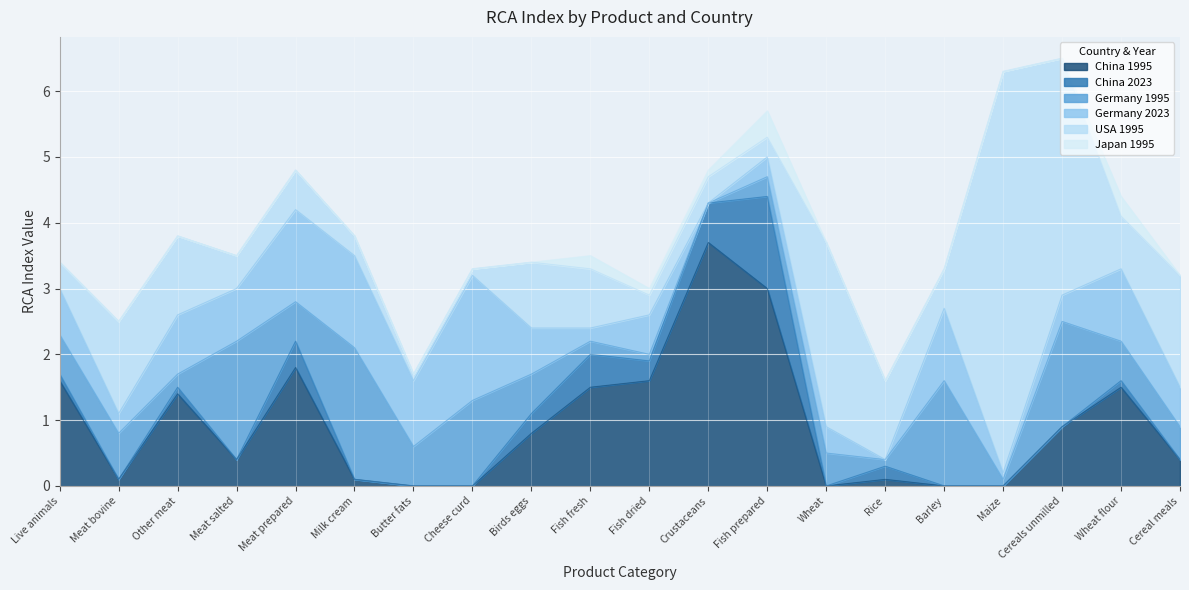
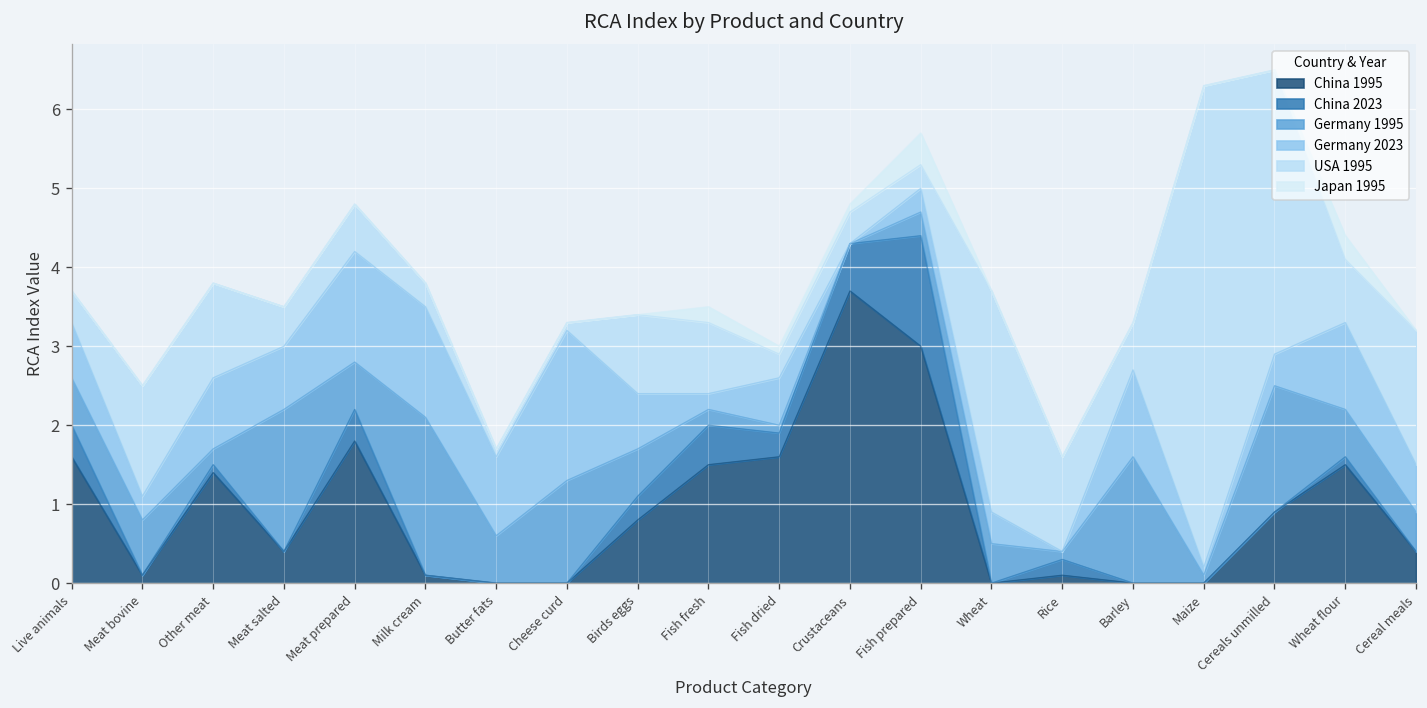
China 2023, Live animals: 0.1 -> 0.4
